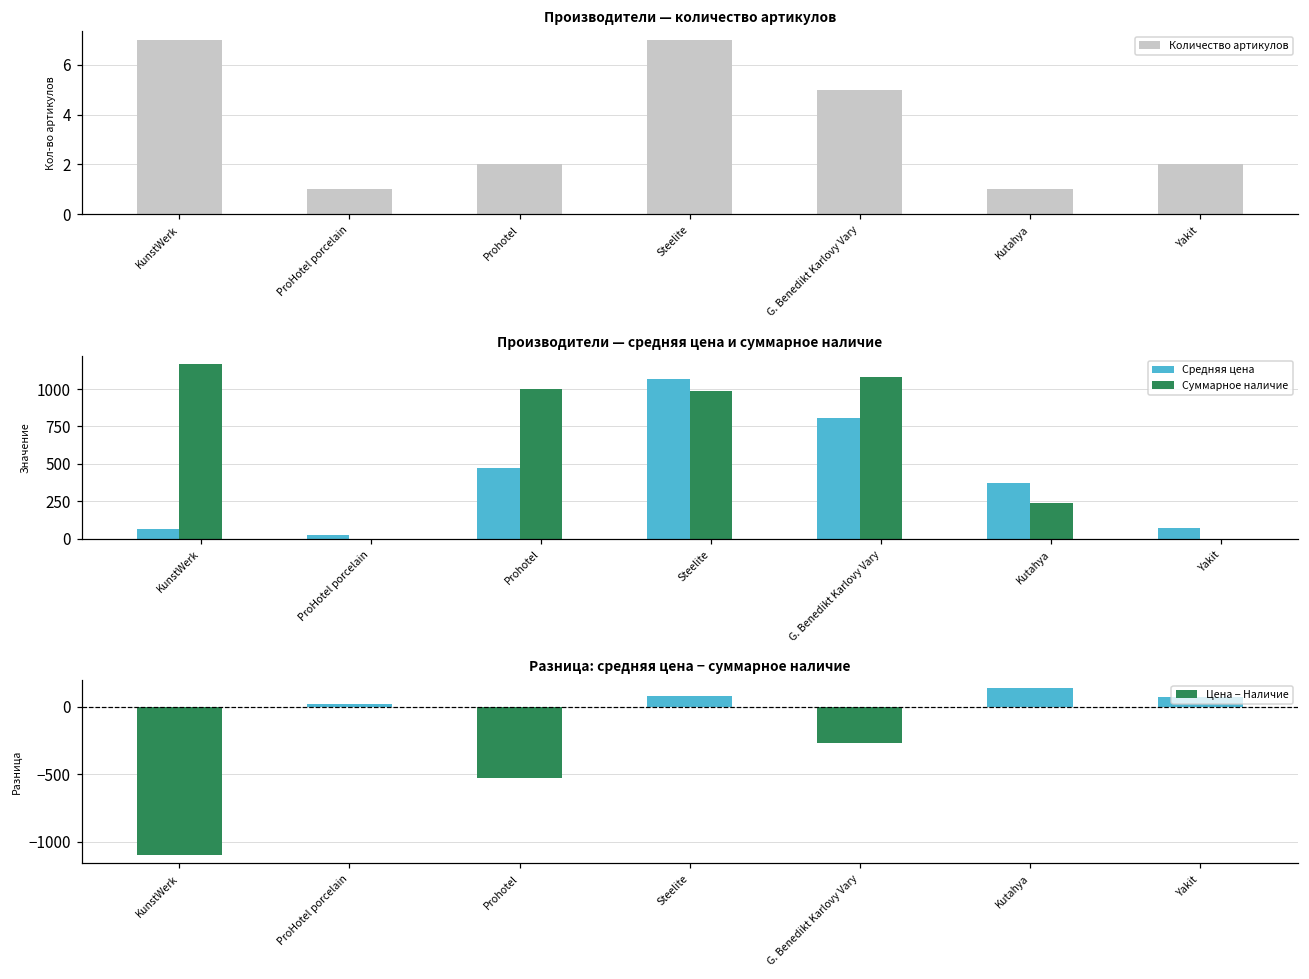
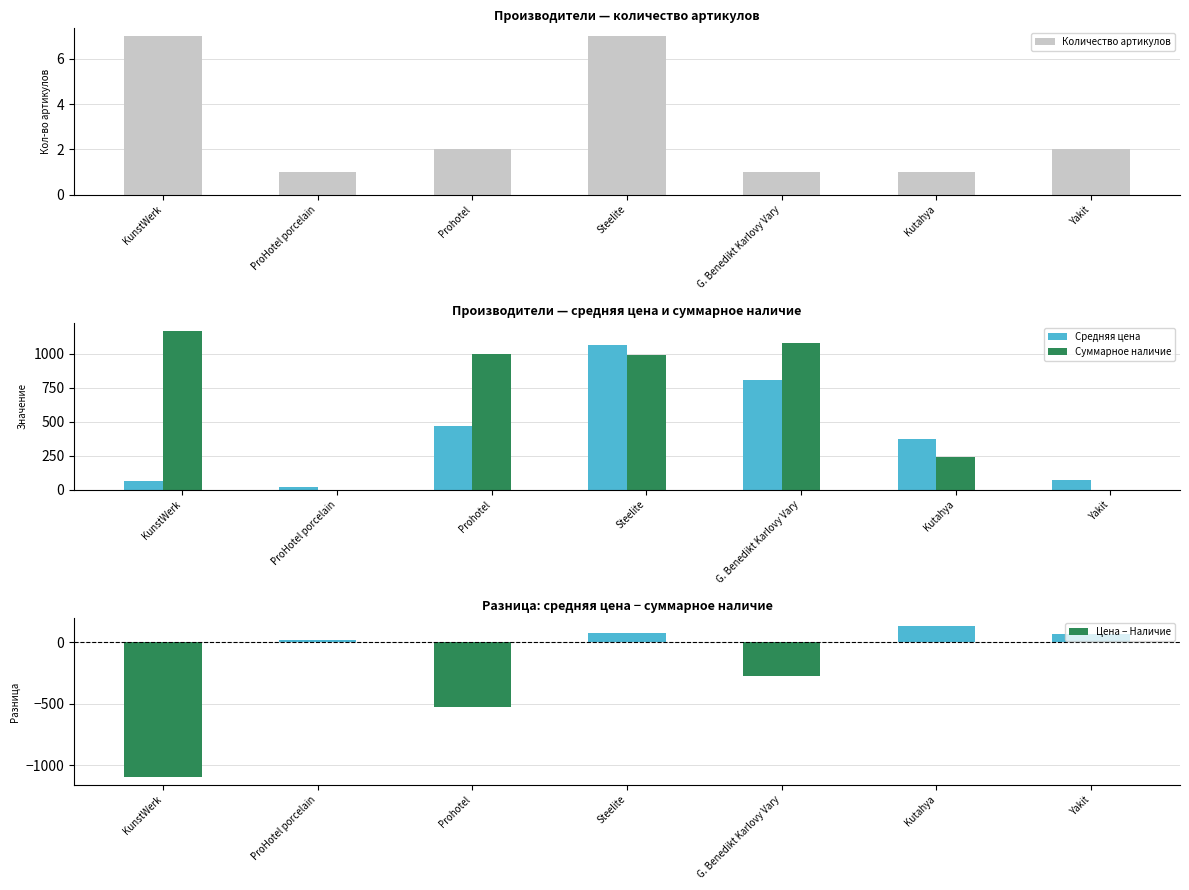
Производители — количество артикулов, G. Benedikt Karlovy Vary: 5 -> 1
